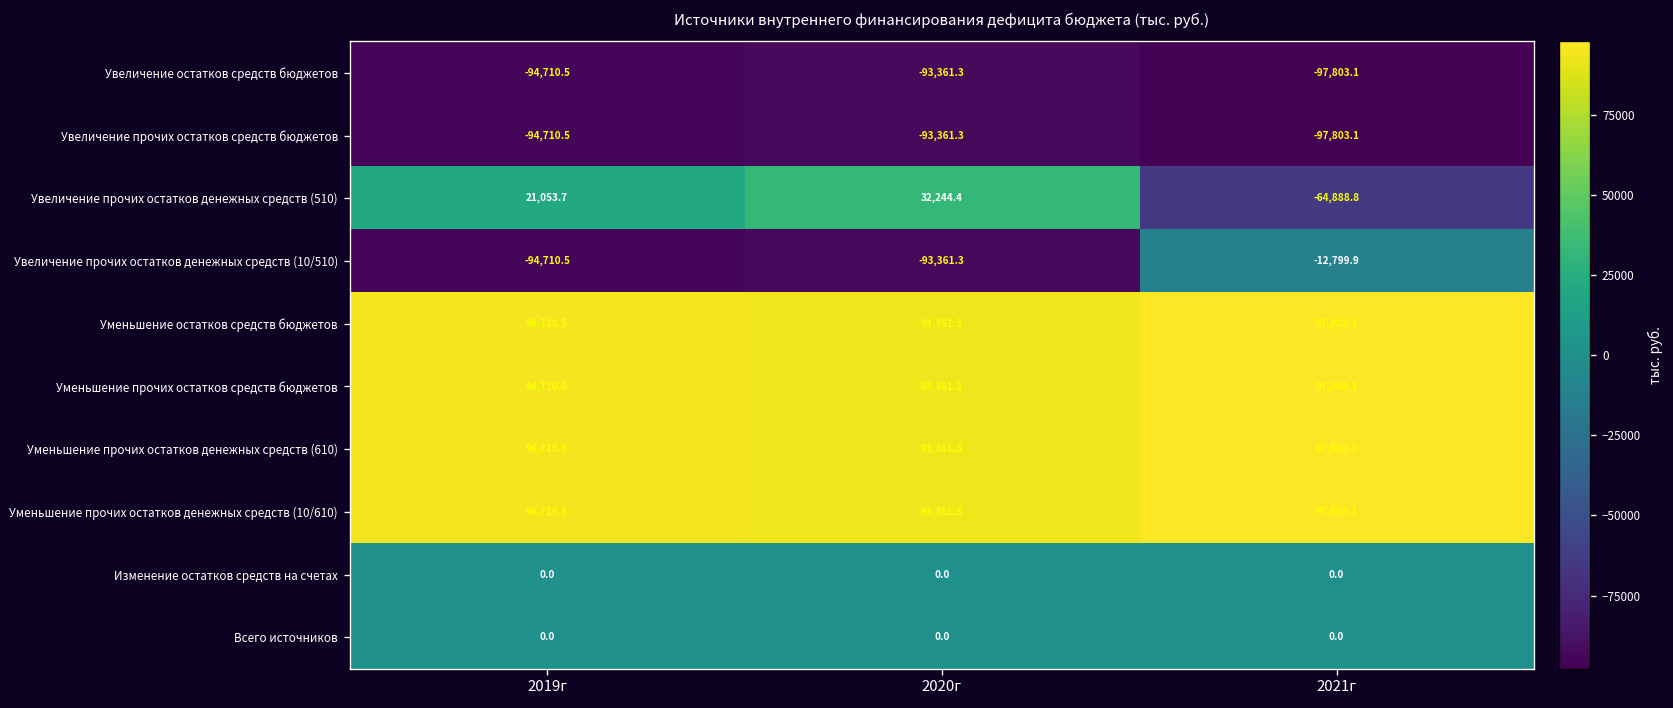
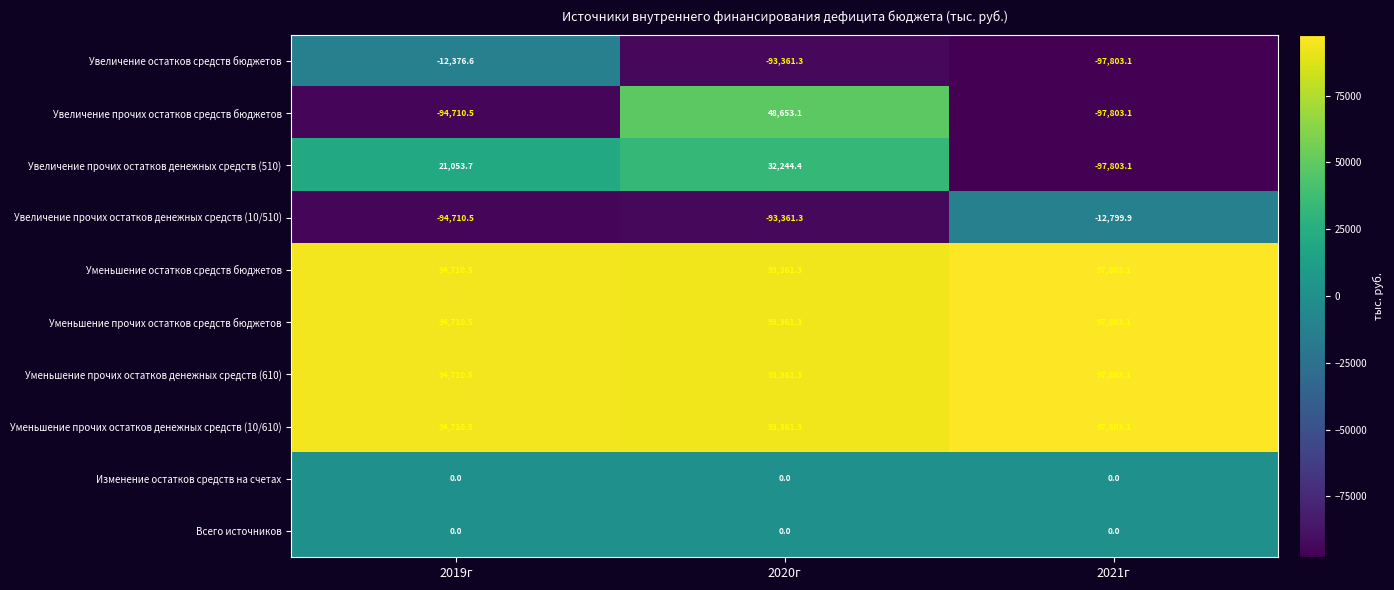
Увеличение остатков средств бюджетов, 2019г: -94,710.5 -> -12,376.6
Увеличение прочих остатков средств бюджетов, 2020г: -93,361.3 -> 48,653.1
Увеличение прочих остатков денежных средств (510), 2021г: -64,888.8 -> -97,803.1
